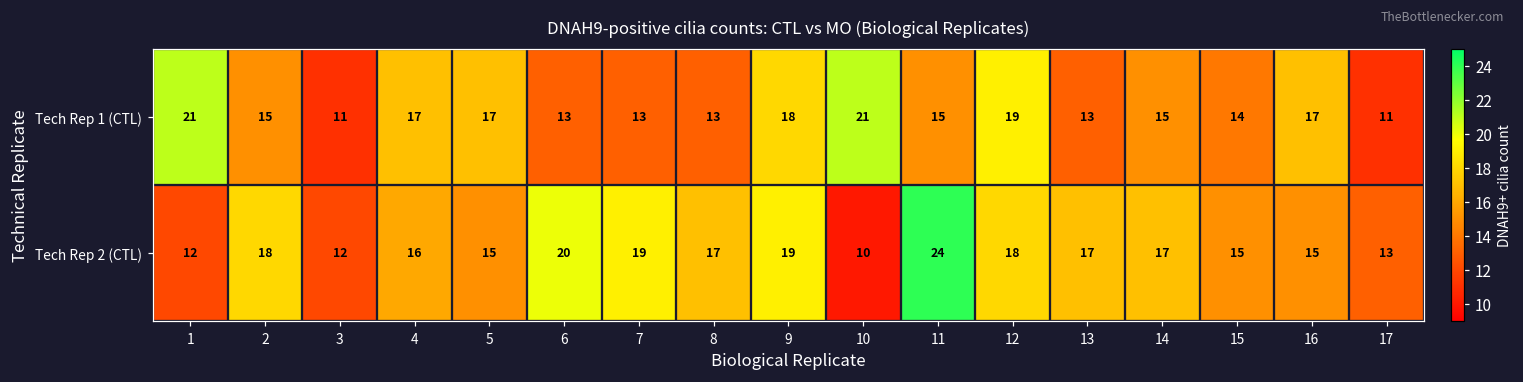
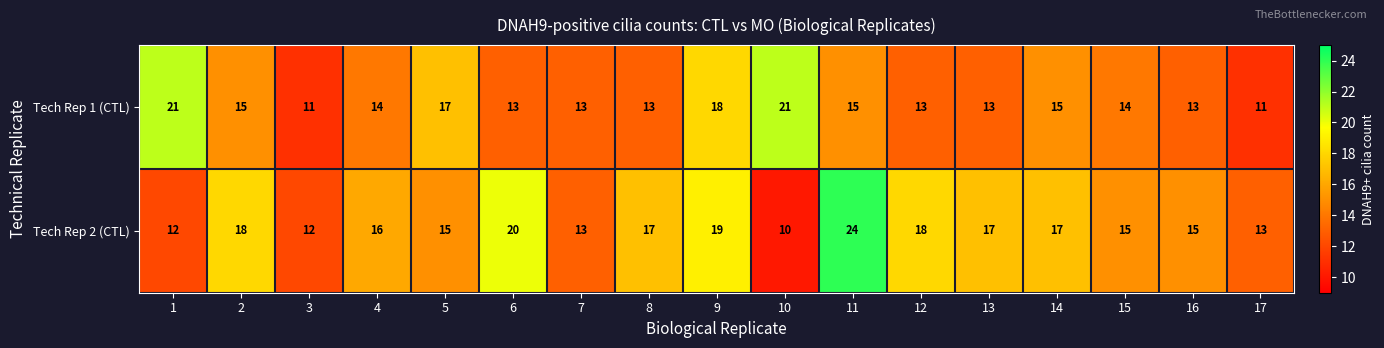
Tech Rep 1 (CTL), 4: 17 -> 14
Tech Rep 1 (CTL), 12: 19 -> 13
Tech Rep 1 (CTL), 16: 17 -> 13
Tech Rep 2 (CTL), 7: 19 -> 13
